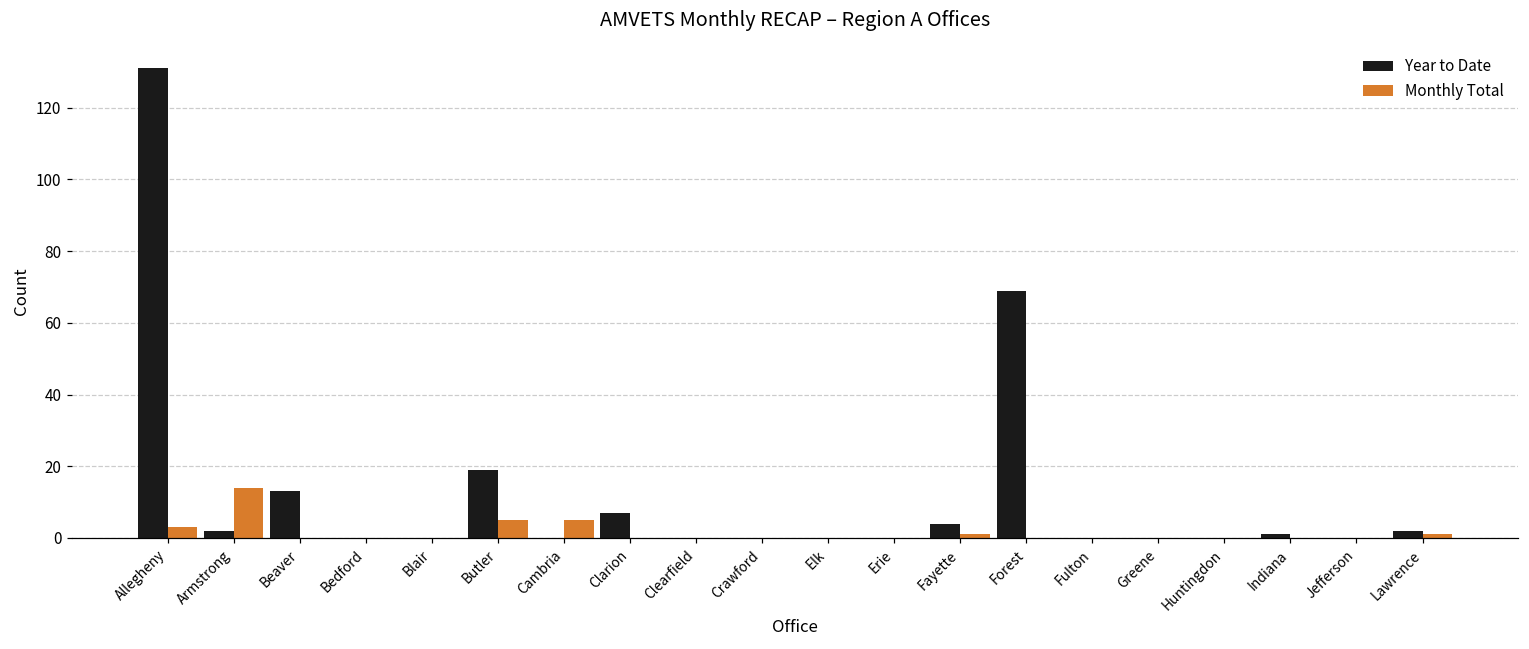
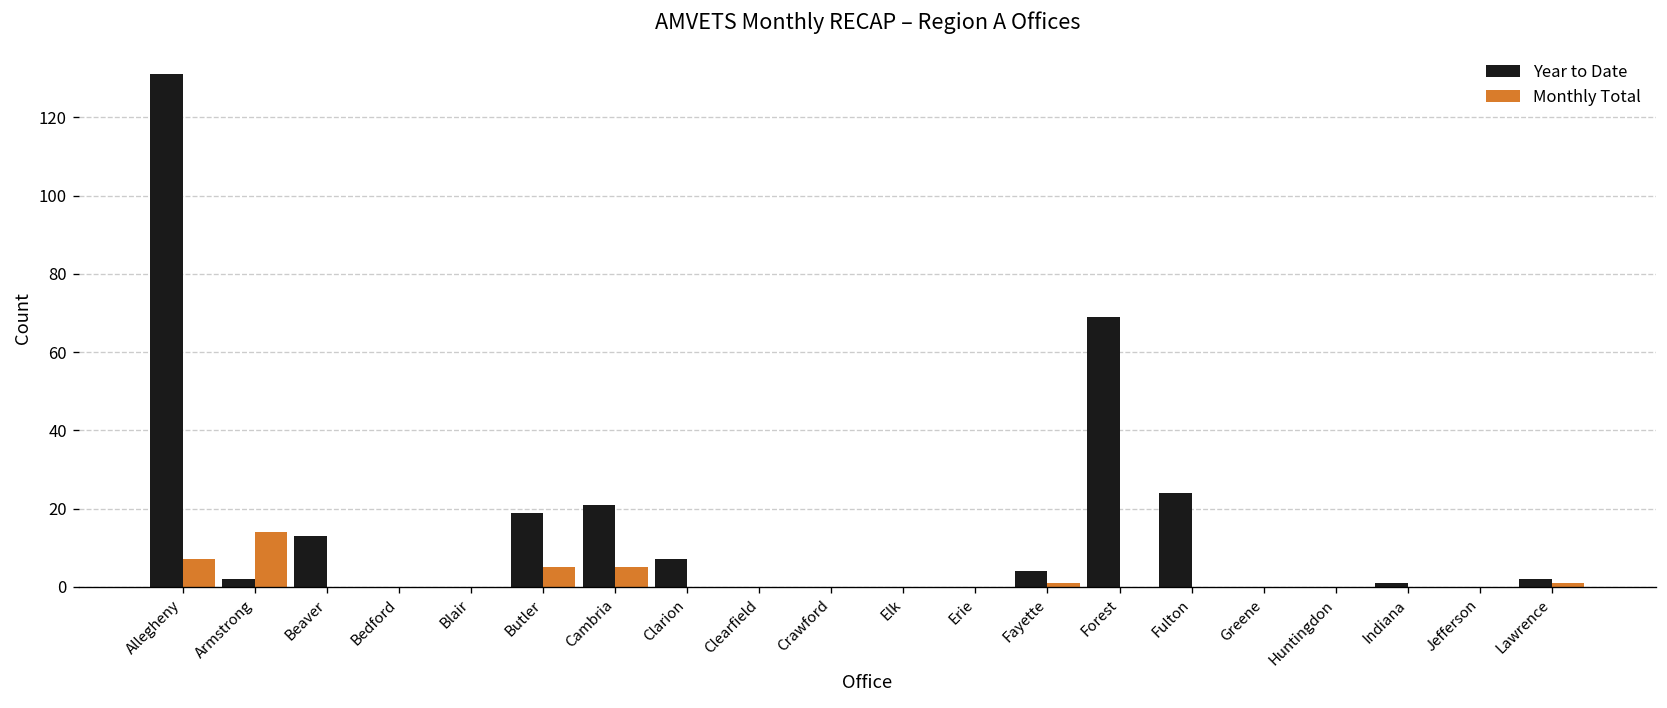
Monthly Total, Allegheny: 3 -> 7
Year to Date, Cambria: 0 -> 21
Year to Date, Fulton: 0 -> 24
